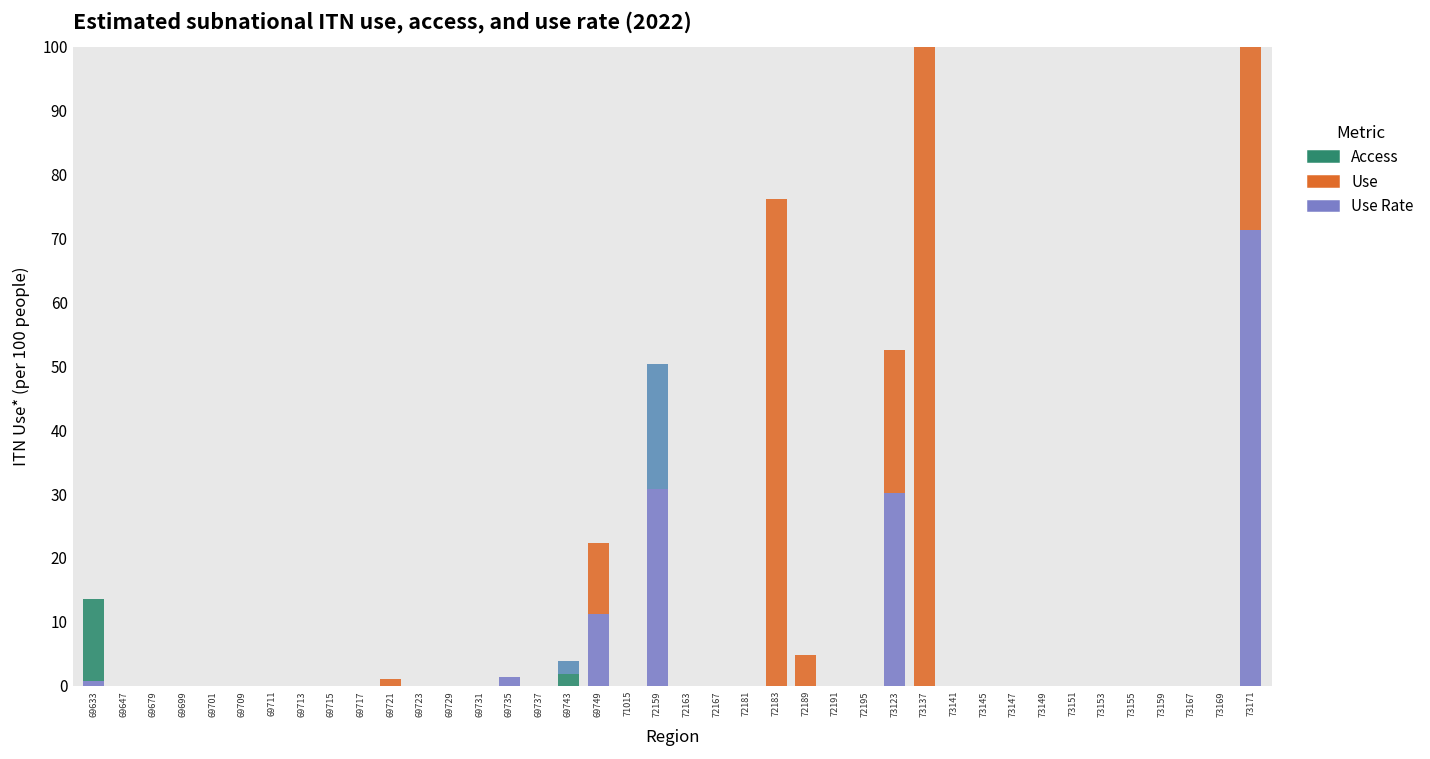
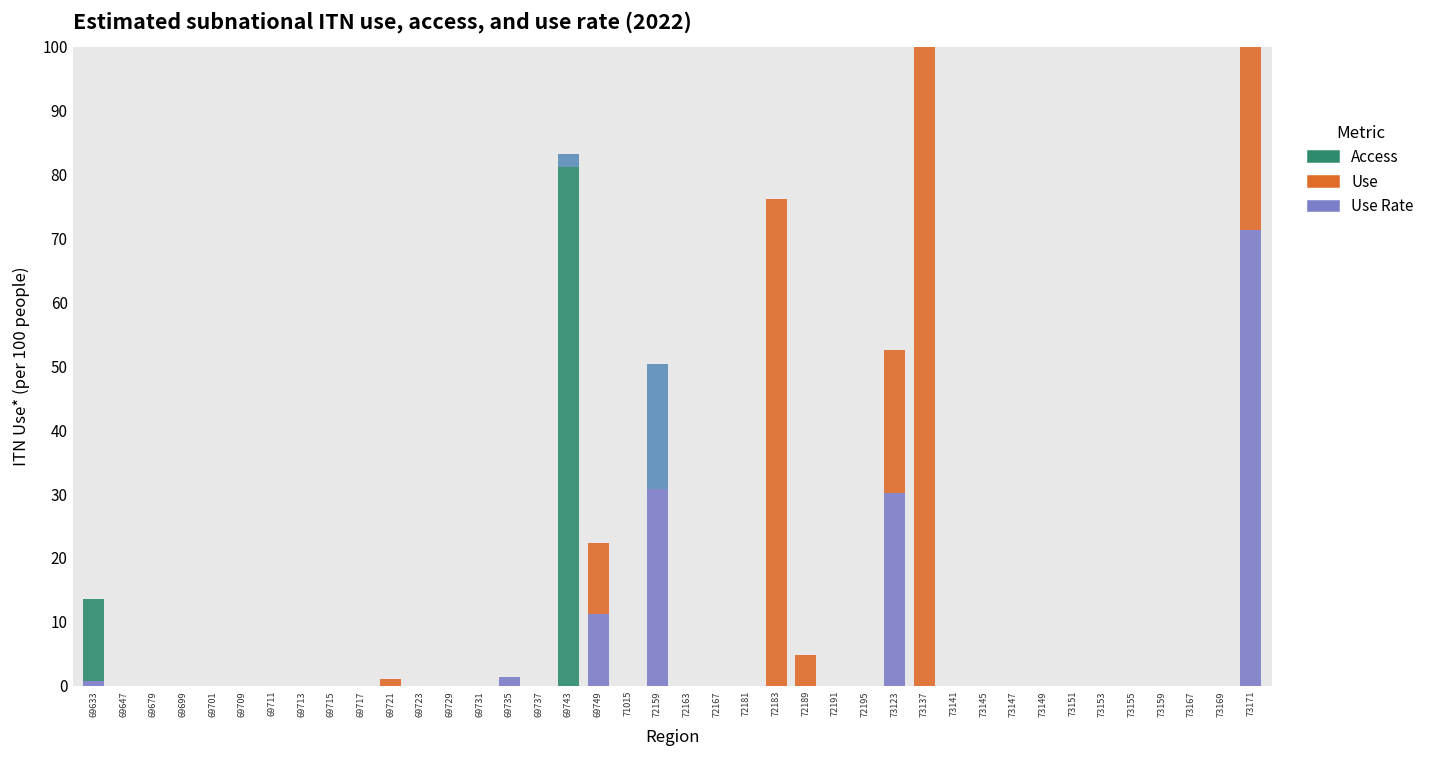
Access, 69743: 2 -> 81
